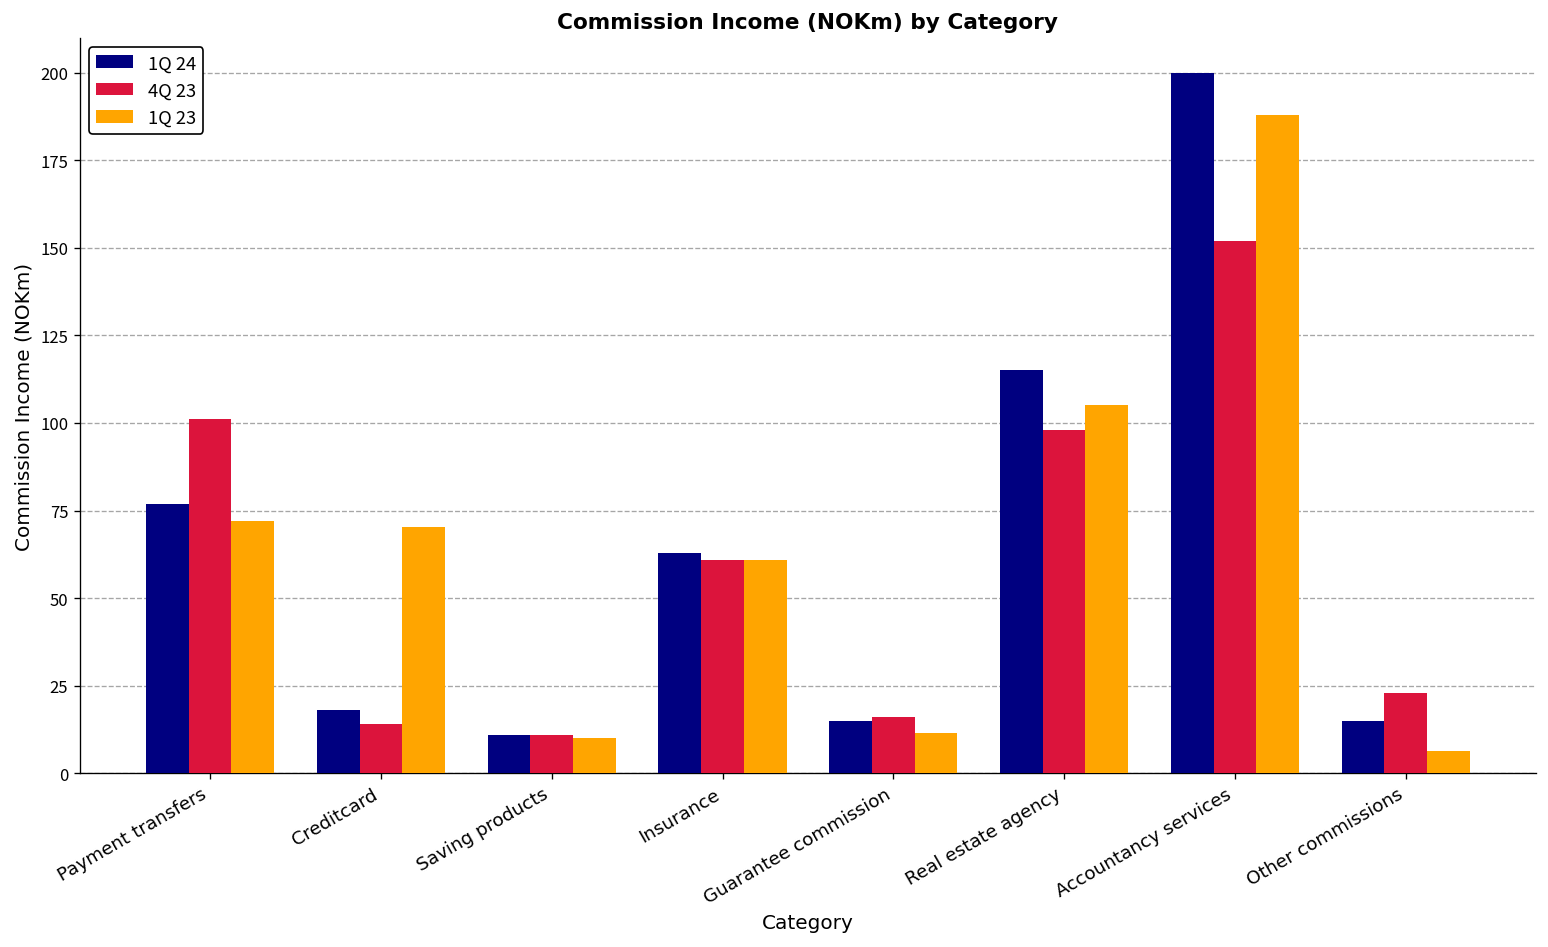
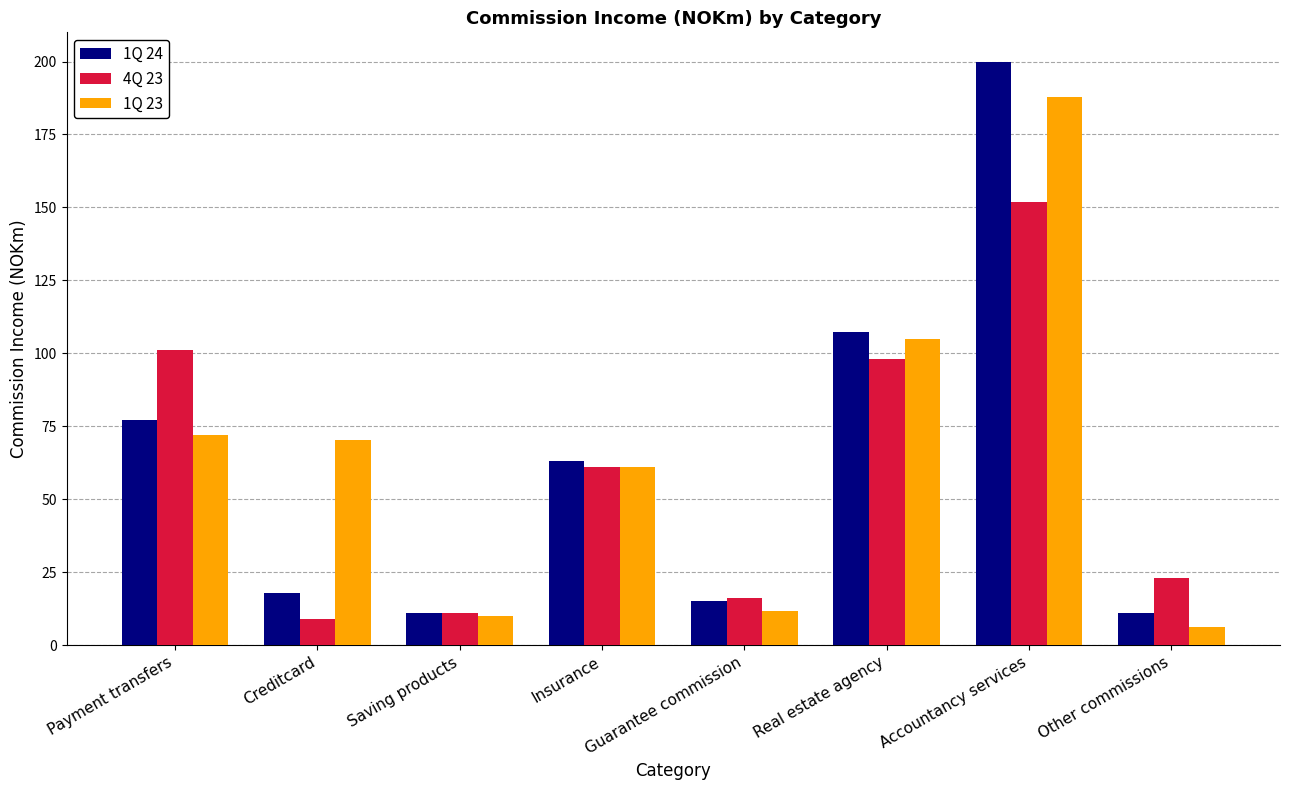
4Q 23, Creditcard: 14 -> 9
1Q 24, Real estate agency: 115 -> 107
1Q 24, Other commissions: 15 -> 11
